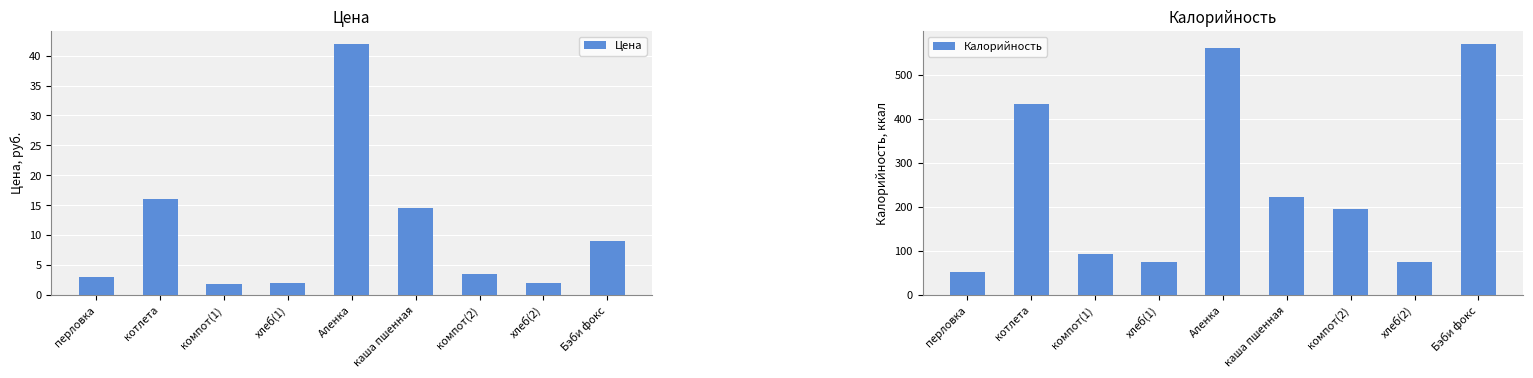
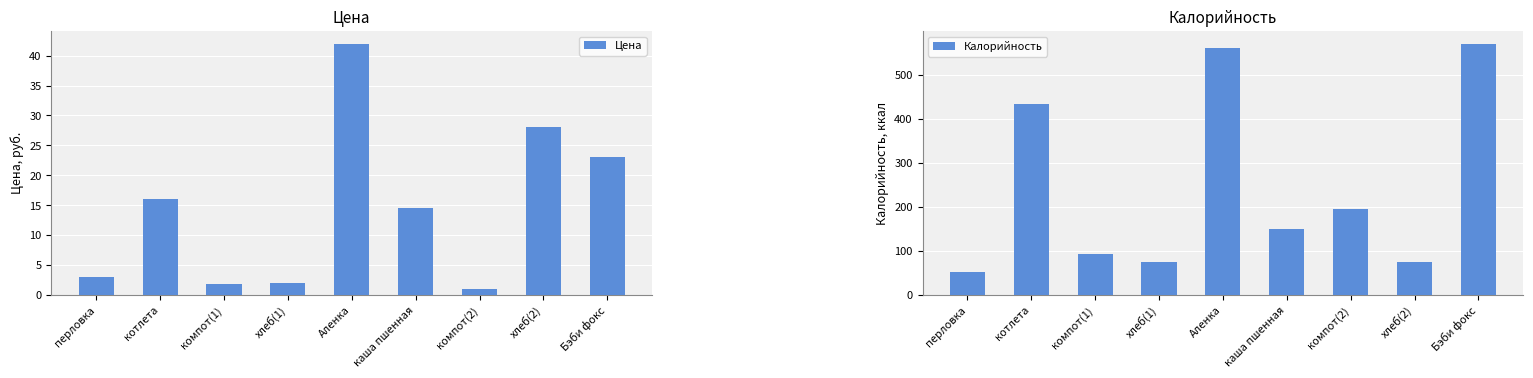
Цена, компот(2): 4 -> 1
Цена, хлеб(2): 2 -> 28
Цена, Бэби фокс: 9 -> 23
Калорийность, каша пшенная: 220 -> 150
